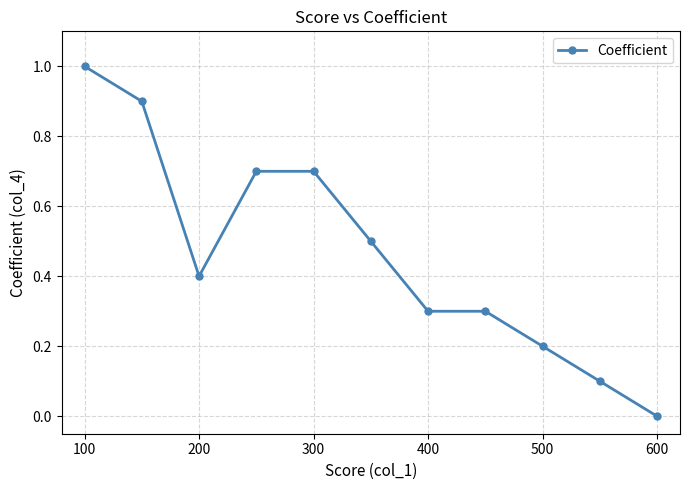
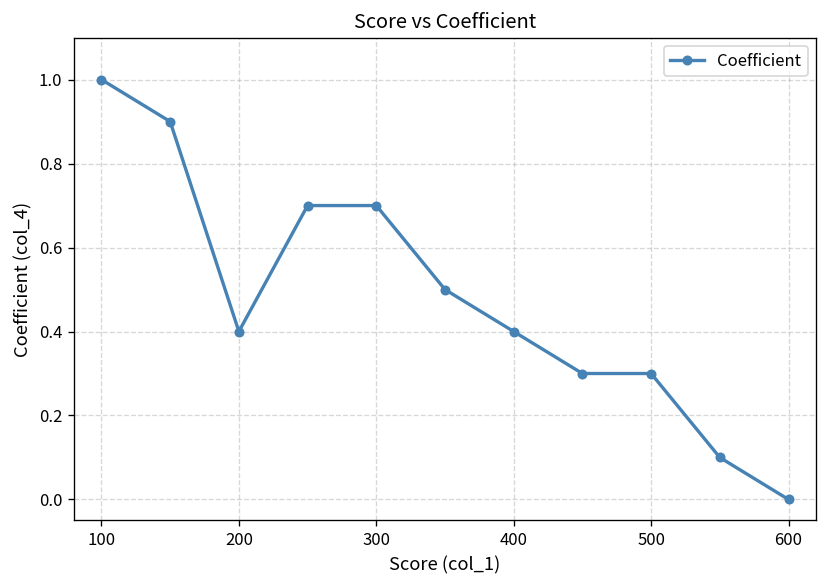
400: 0.3 -> 0.4
500: 0.2 -> 0.3
